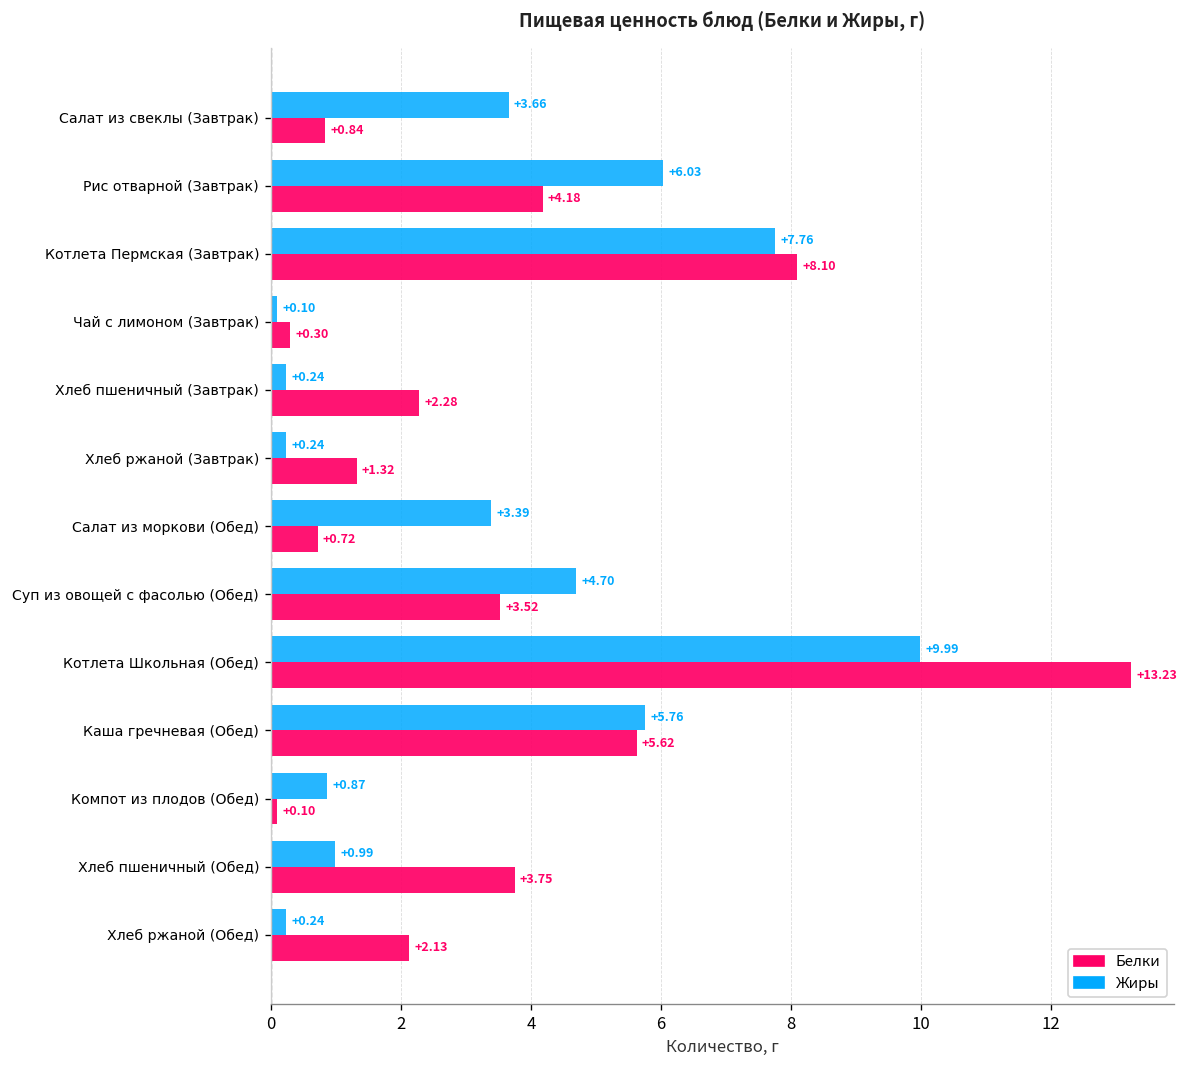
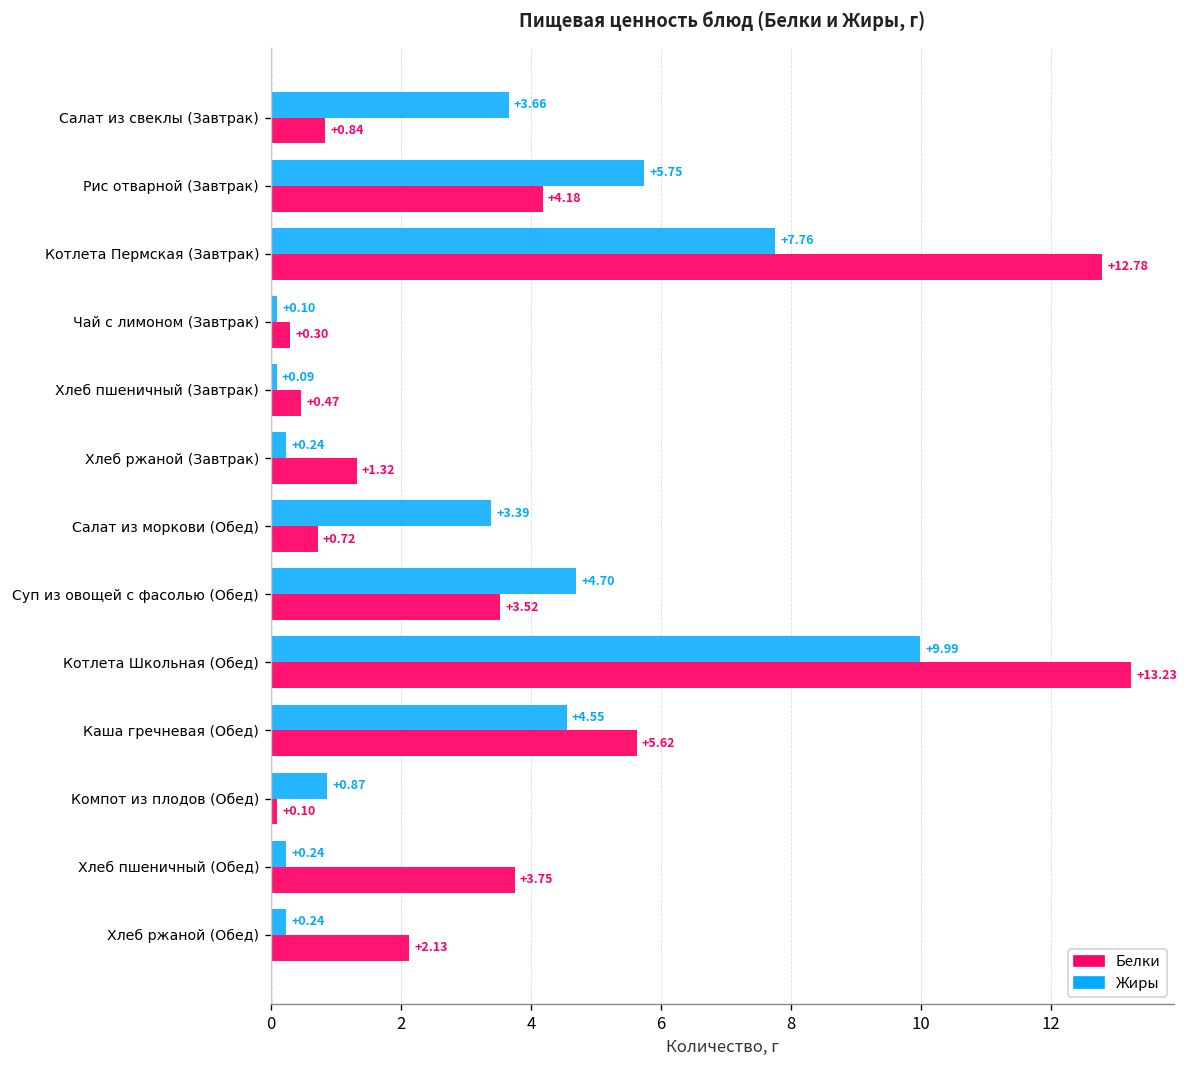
Жиры, Рис отварной (Завтрак): +6.03 -> +5.75
Белки, Котлета Пермская (Завтрак): +8.10 -> +12.78
Жиры, Хлеб пшеничный (Завтрак): +0.24 -> +0.09
Белки, Хлеб пшеничный (Завтрак): +2.28 -> +0.47
Жиры, Каша гречневая (Обед): +5.76 -> +4.55
Жиры, Хлеб пшеничный (Обед): +0.99 -> +0.24
